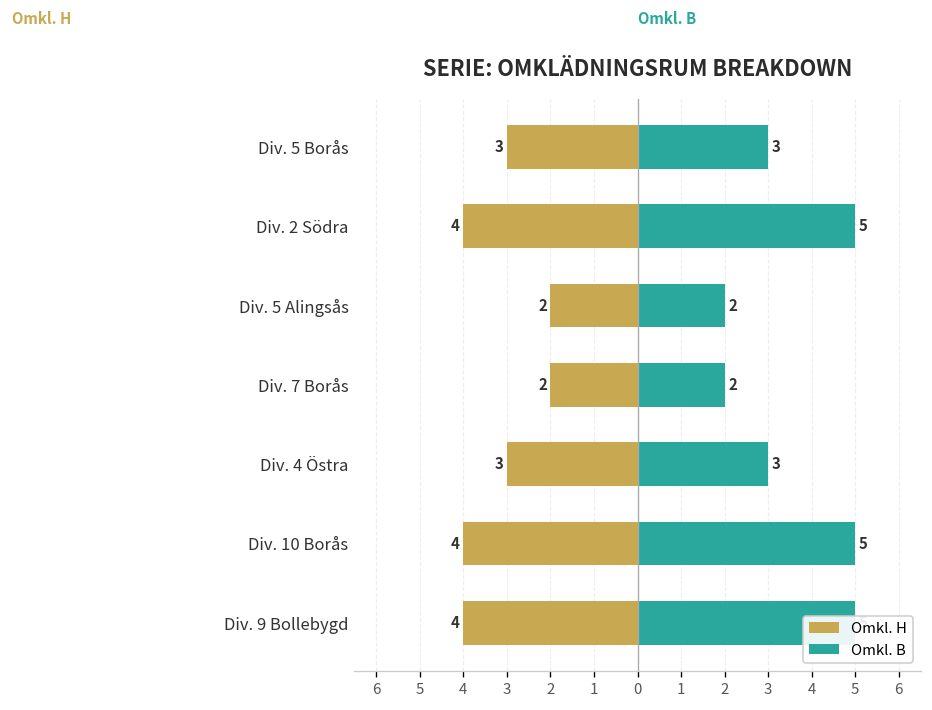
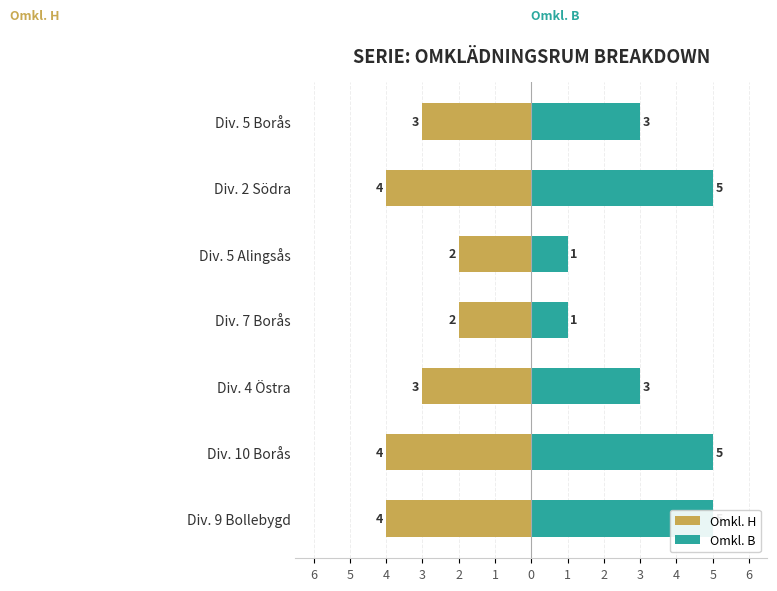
Omkl. B, Div. 5 Alingsås: 2 -> 1
Omkl. B, Div. 7 Borås: 2 -> 1
